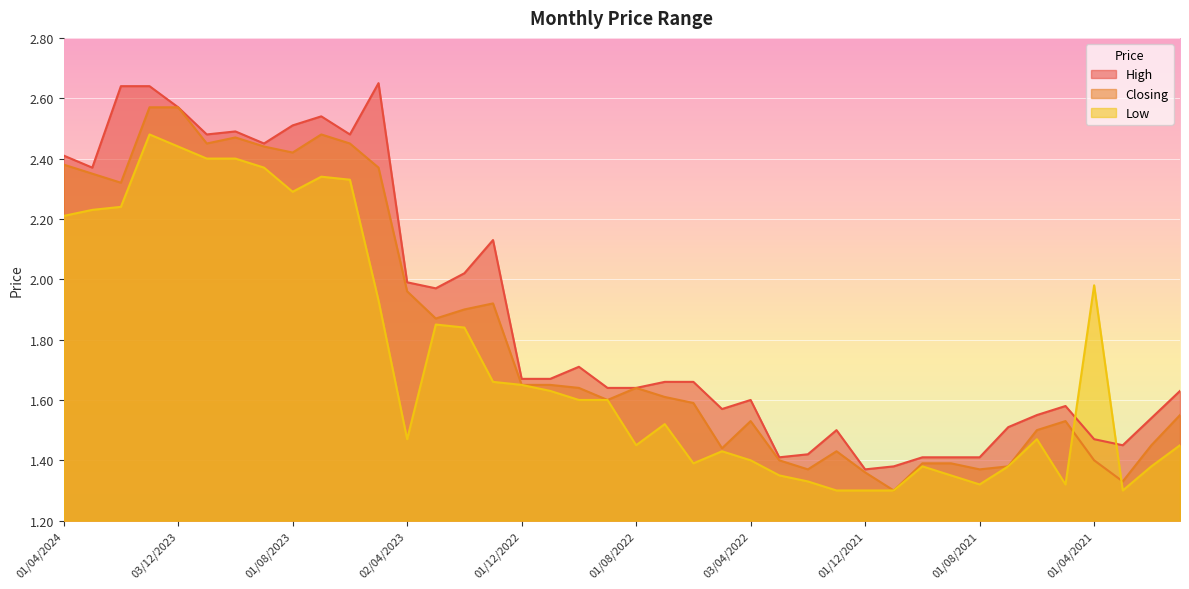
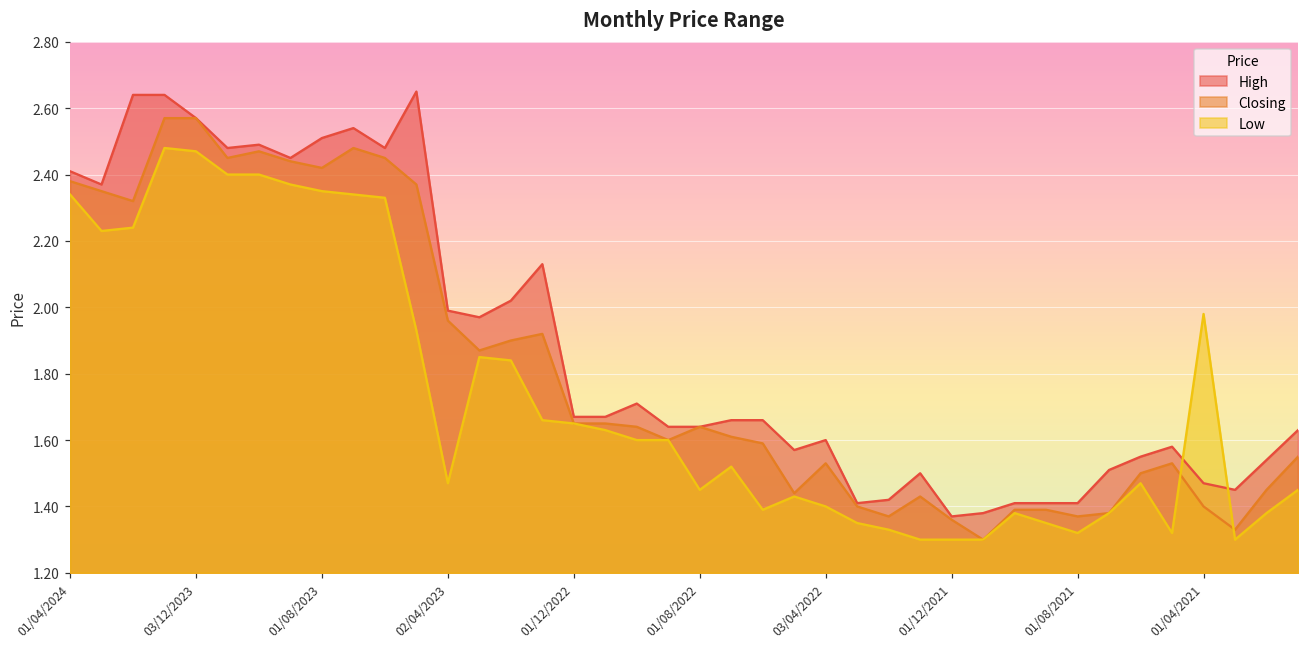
Low, 01/04/2024: 2.21 -> 2.34
Low, 03/12/2023: 2.44 -> 2.47
Low, 01/08/2023: 2.29 -> 2.35
